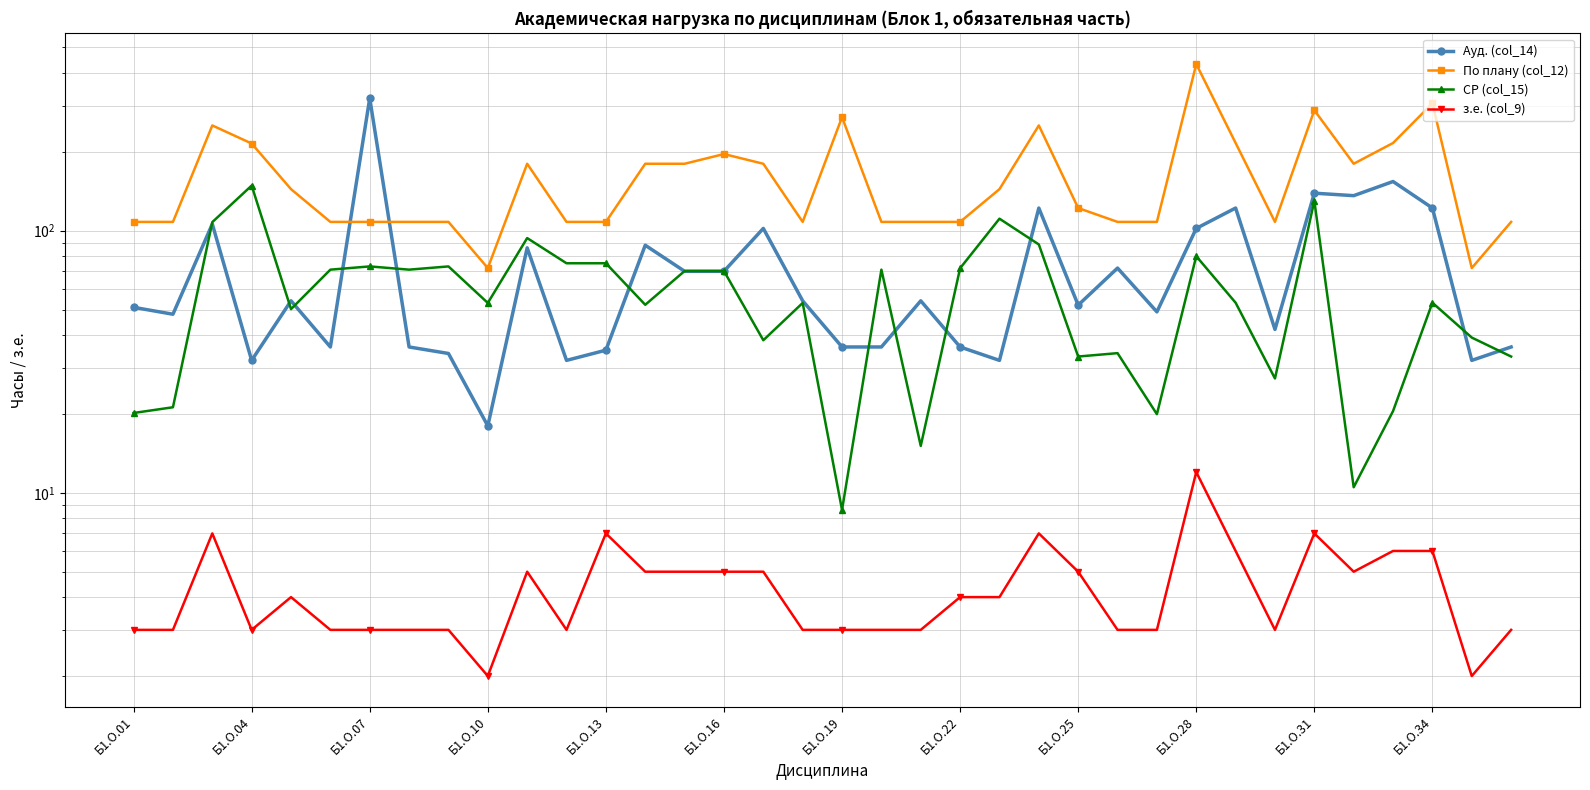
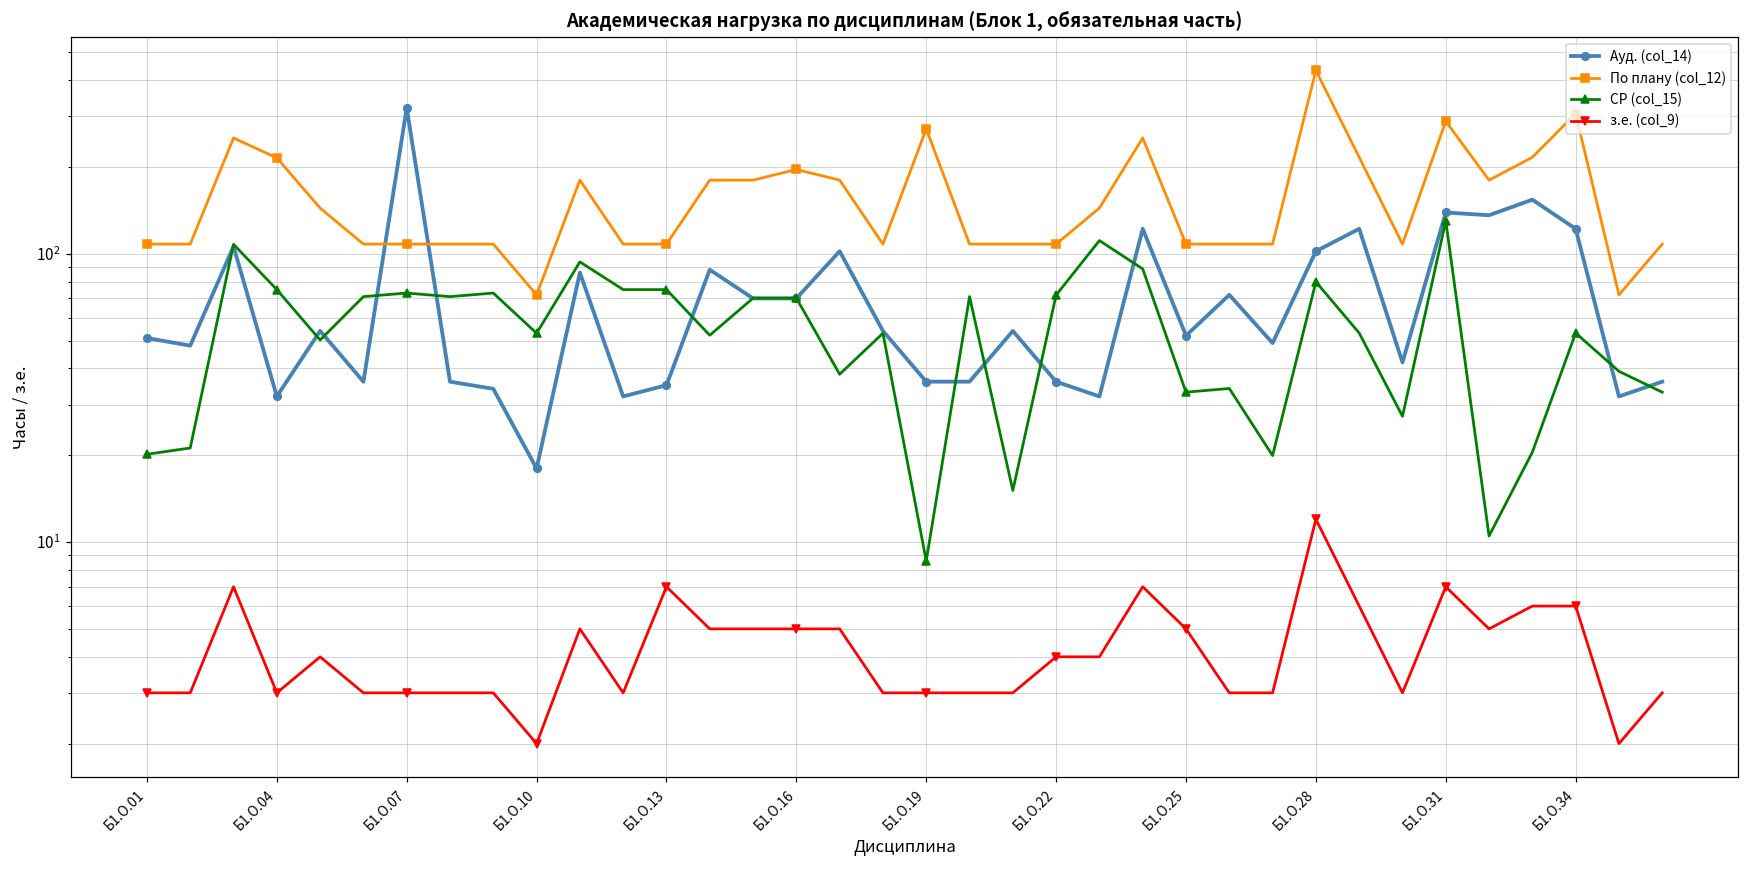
СР (col_15), Б1.О.04: 150 -> 75
По плану (col_12), Б1.О.25: 120 -> 108
